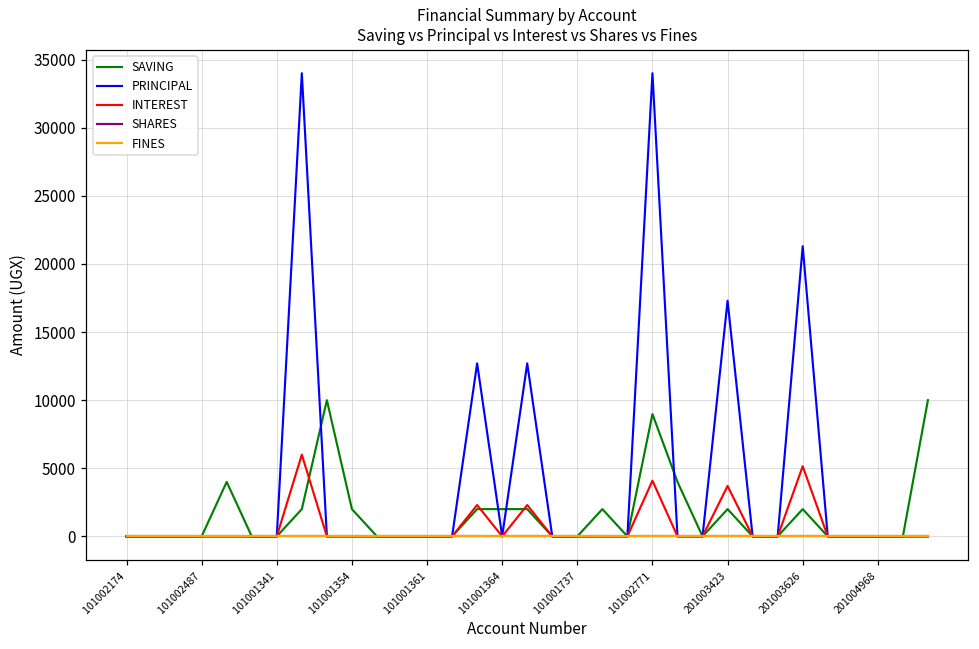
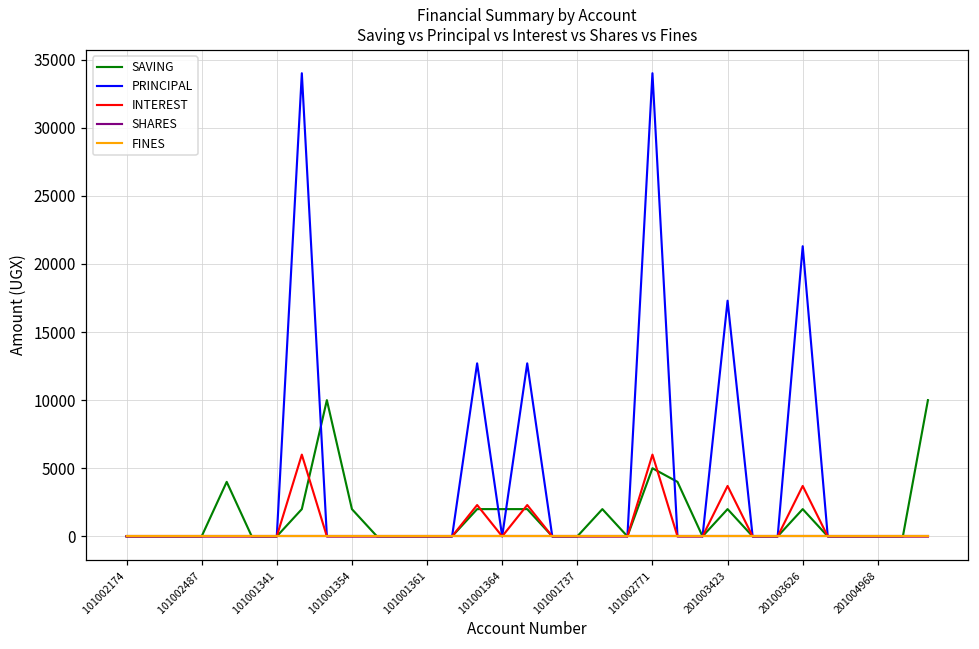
SAVING, 101002771: 9000 -> 5000
INTEREST, 101002771: 4100 -> 6000
INTEREST, 201003626: 5100 -> 3700
